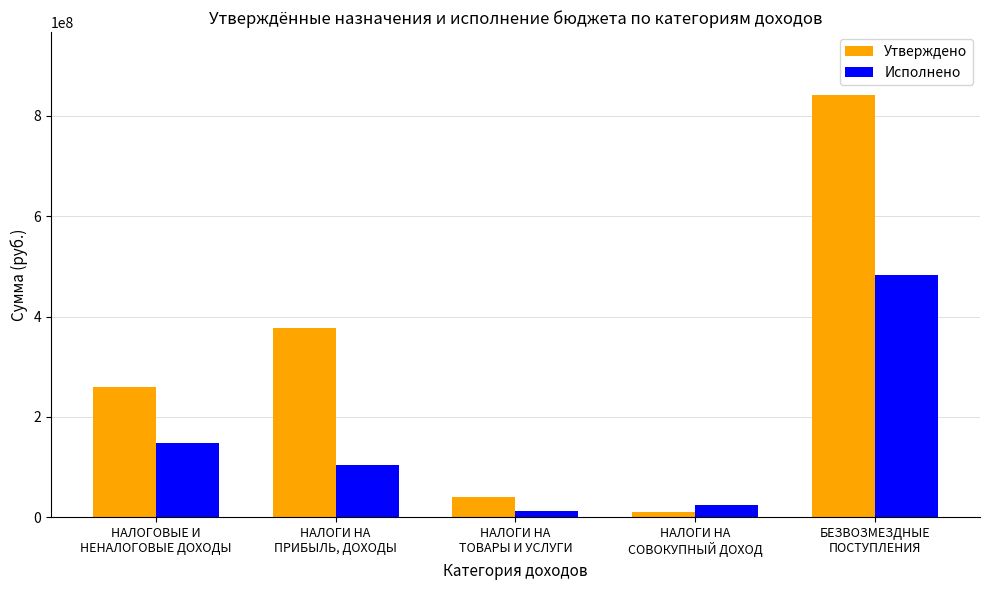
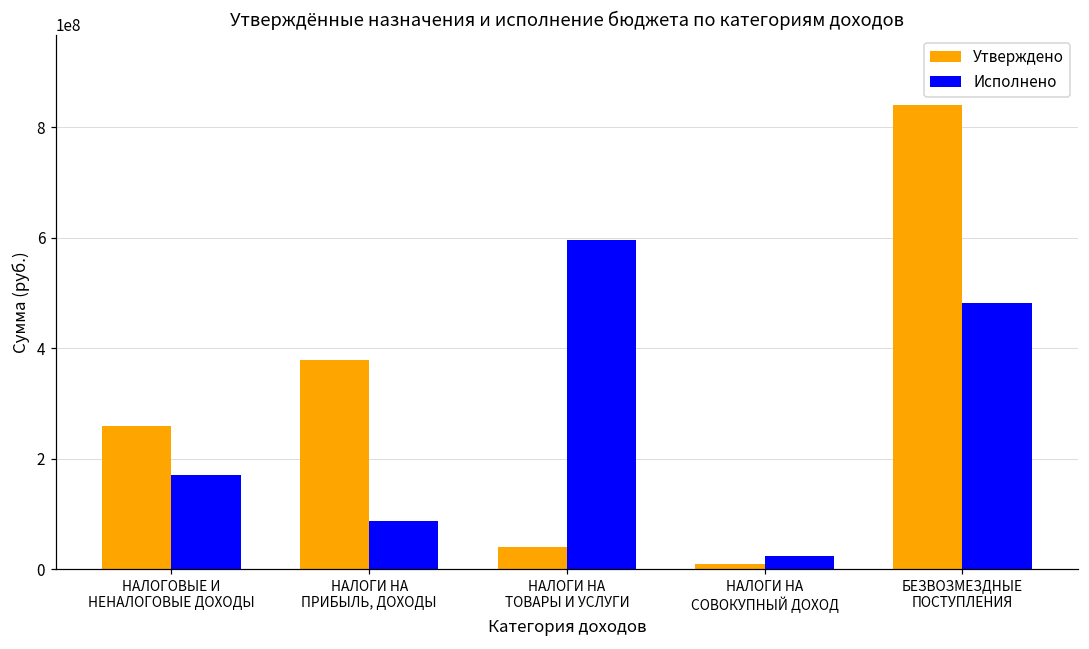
Исполнено, НАЛОГОВЫЕ И НЕНАЛОГОВЫЕ ДОХОДЫ: 150000000 -> 170000000
Исполнено, НАЛОГИ НА ПРИБЫЛЬ, ДОХОДЫ: 100000000 -> 90000000
Исполнено, НАЛОГИ НА ТОВАРЫ И УСЛУГИ: 10000000 -> 600000000
